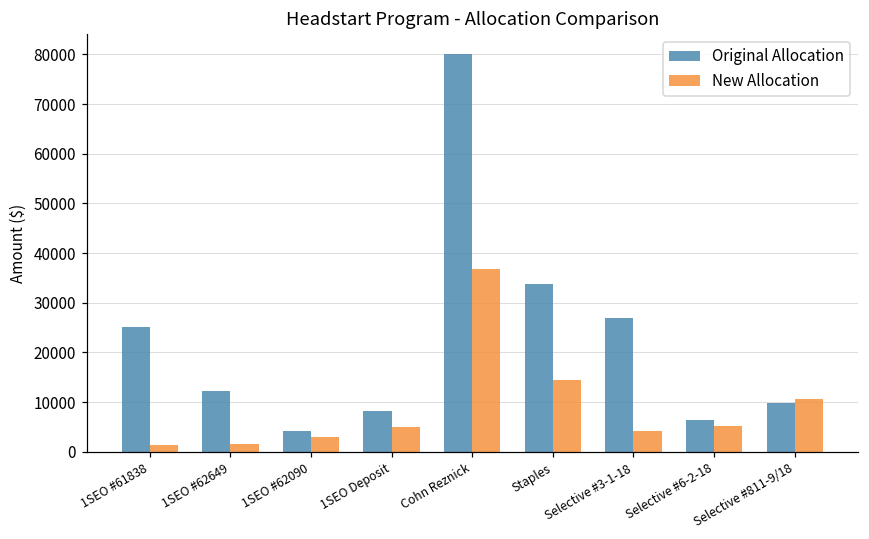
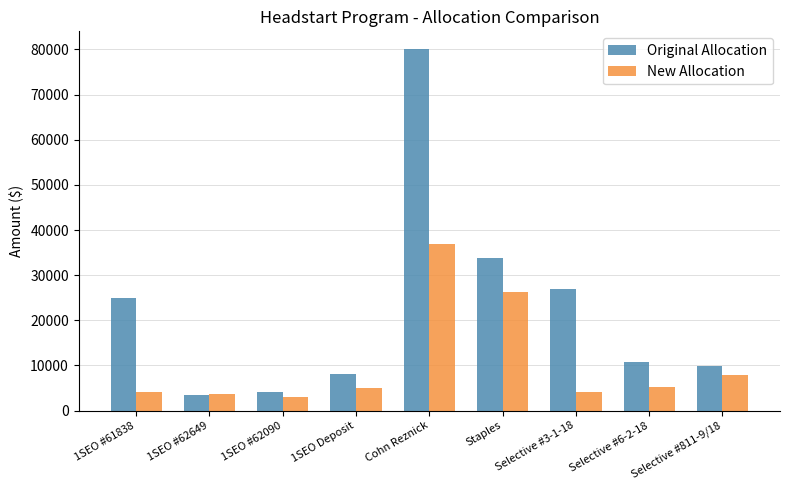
New Allocation, 1SEO #61838: 1000 -> 4000
Original Allocation, 1SEO #62649: 12000 -> 3000
New Allocation, 1SEO #62649: 2000 -> 4000
New Allocation, Staples: 14000 -> 26000
Original Allocation, Selective #6-2-18: 6000 -> 11000
New Allocation, Selective #811-9/18: 11000 -> 8000
